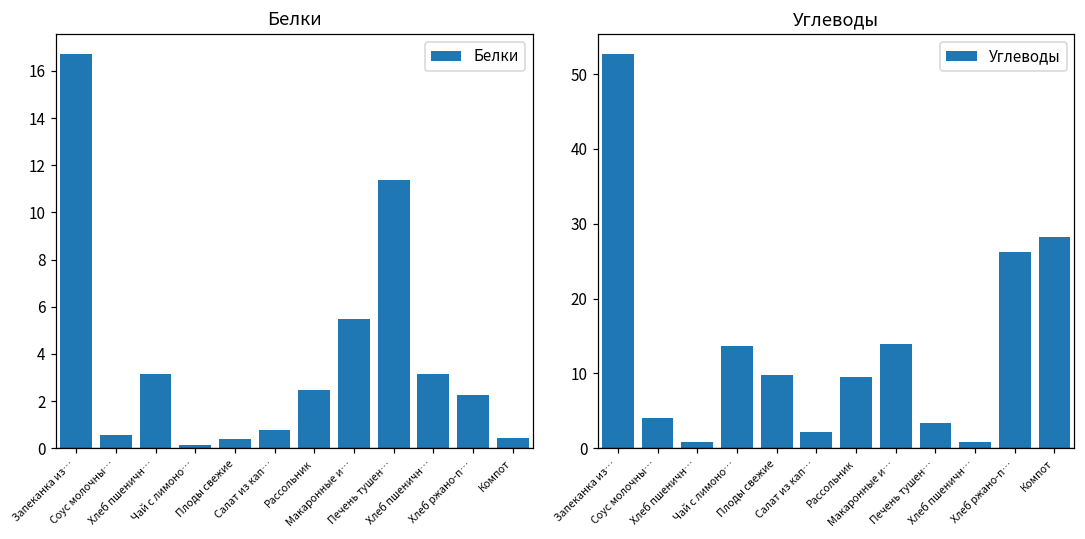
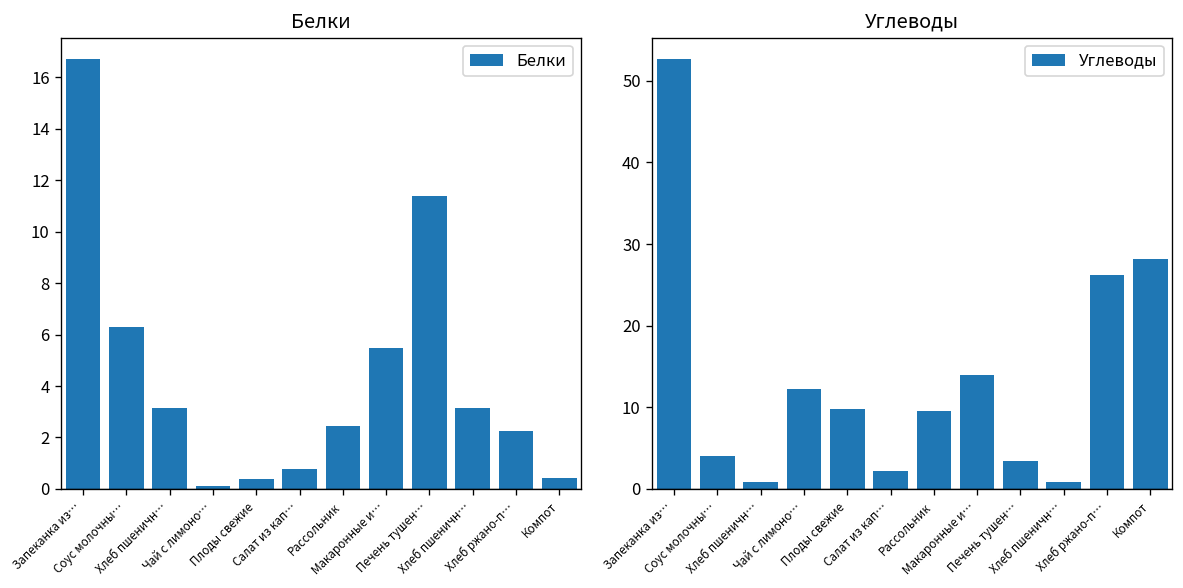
Белки, Соус молочны…: 0.6 -> 6.3
Углеводы, Чай с лимоно…: 14 -> 12
